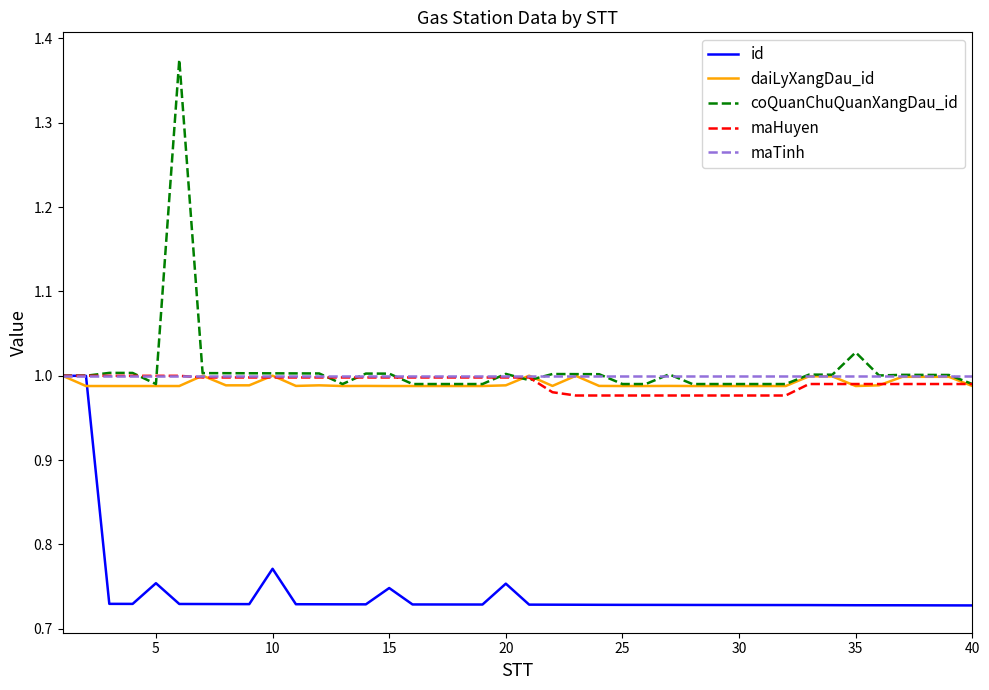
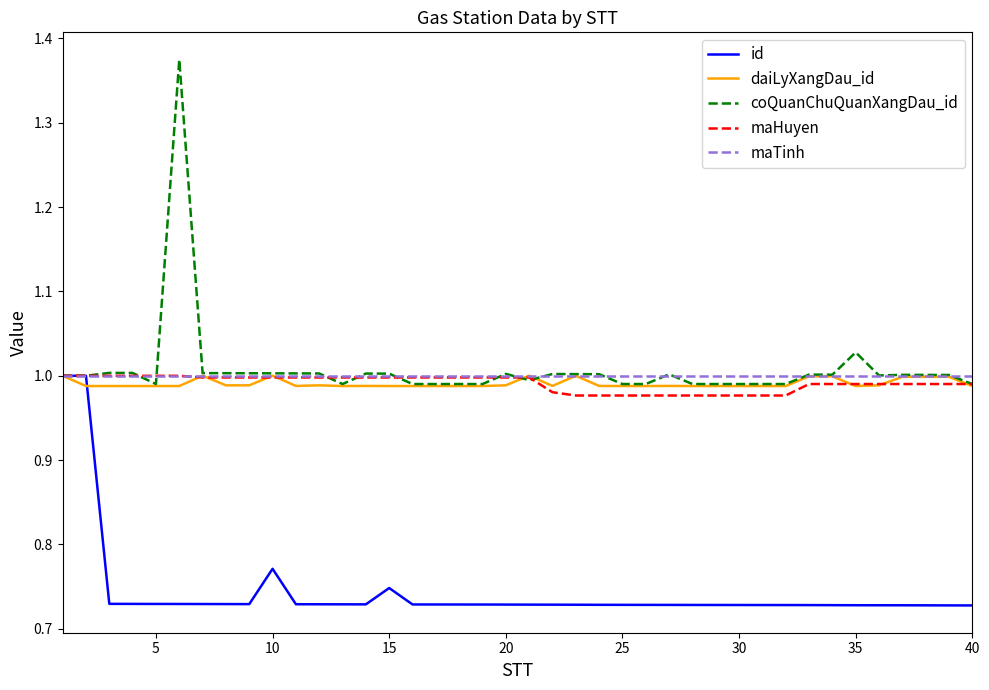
id, 5: 0.75 -> 0.73
id, 20: 0.75 -> 0.73
